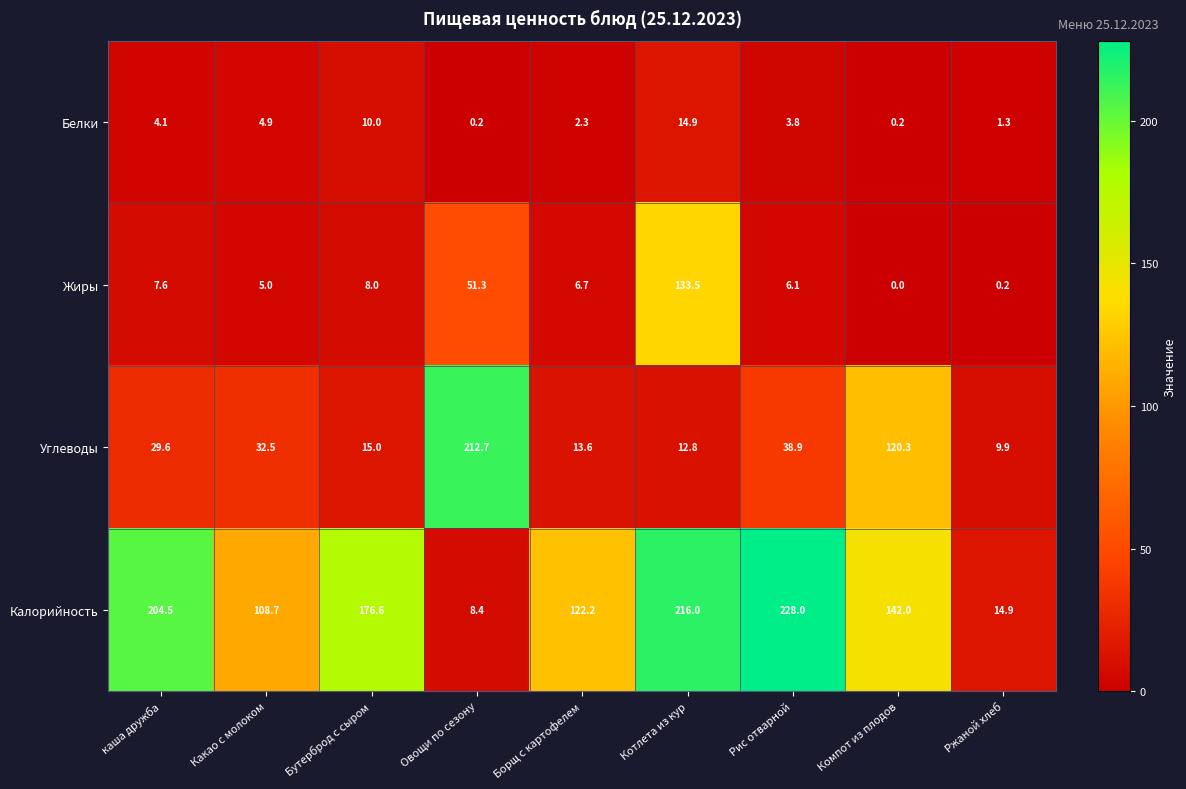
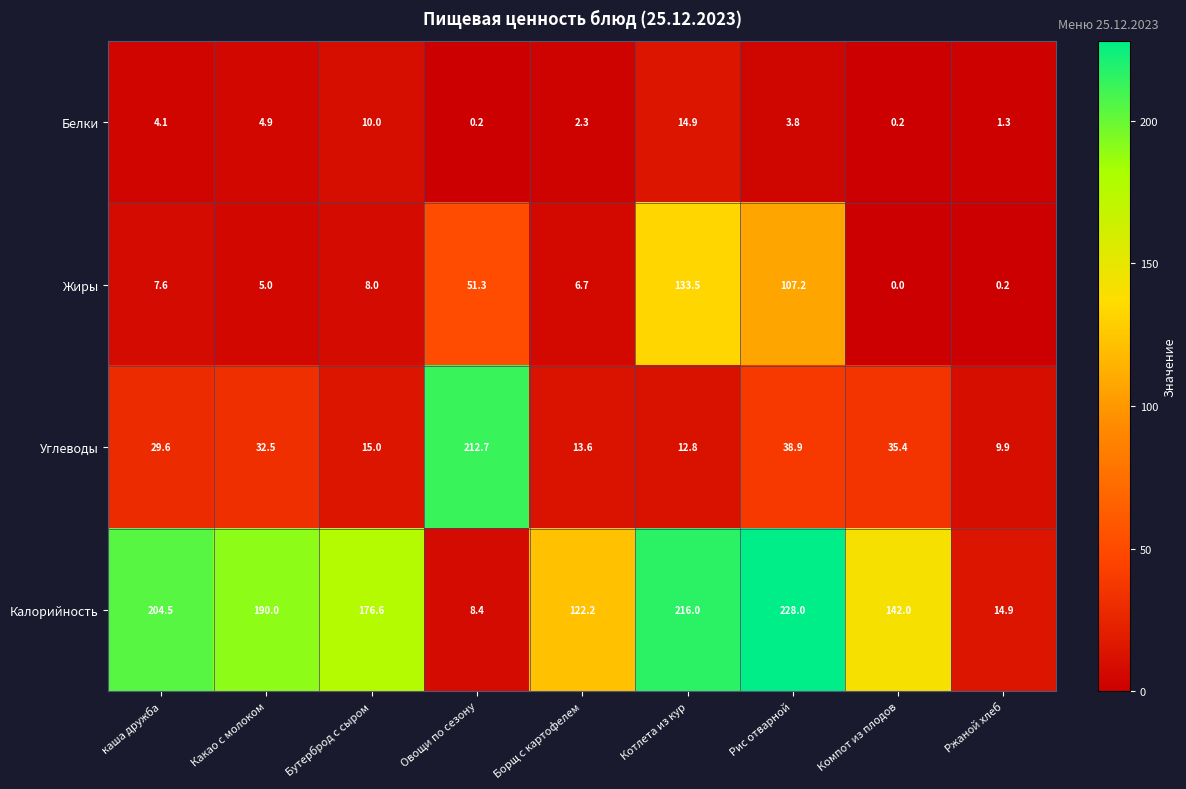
Жиры, Рис отварной: 6.1 -> 107.2
Углеводы, Компот из плодов: 120.3 -> 35.4
Калорийность, Какао с молоком: 108.7 -> 190.0
